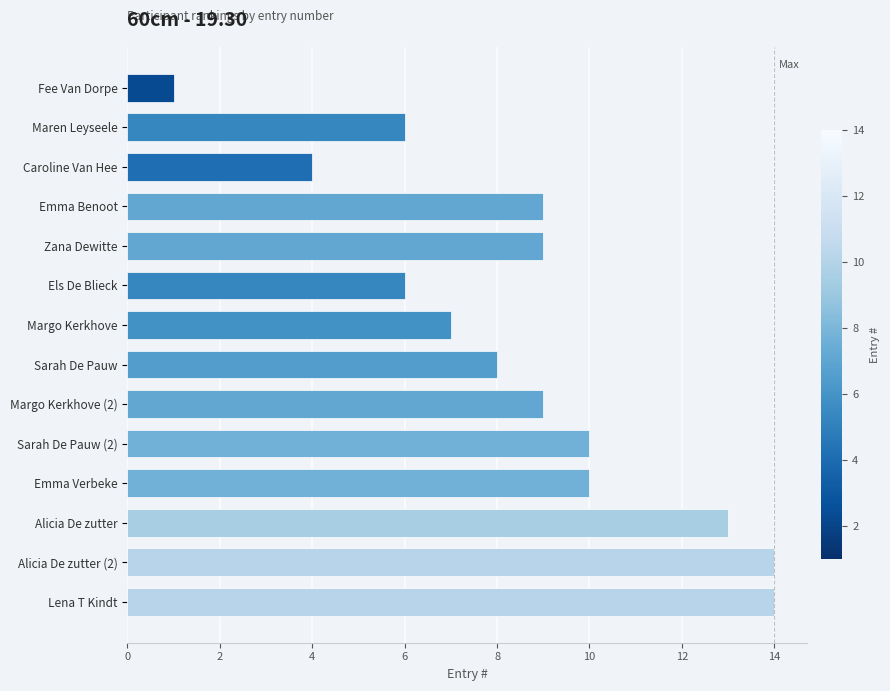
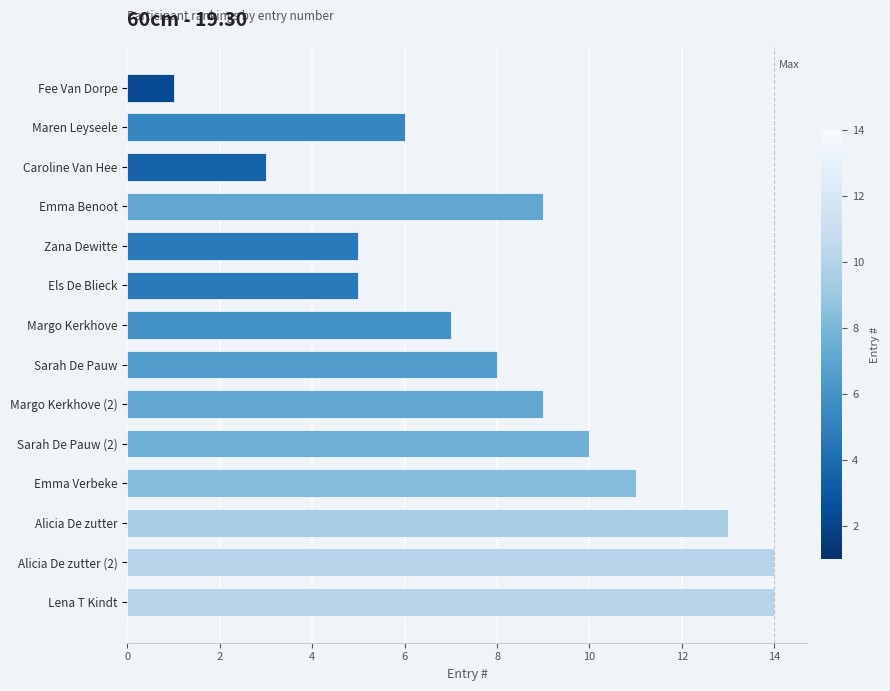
Caroline Van Hee: 4 -> 3
Zana Dewitte: 9 -> 5
Els De Blieck: 6 -> 5
Emma Verbeke: 10 -> 11
